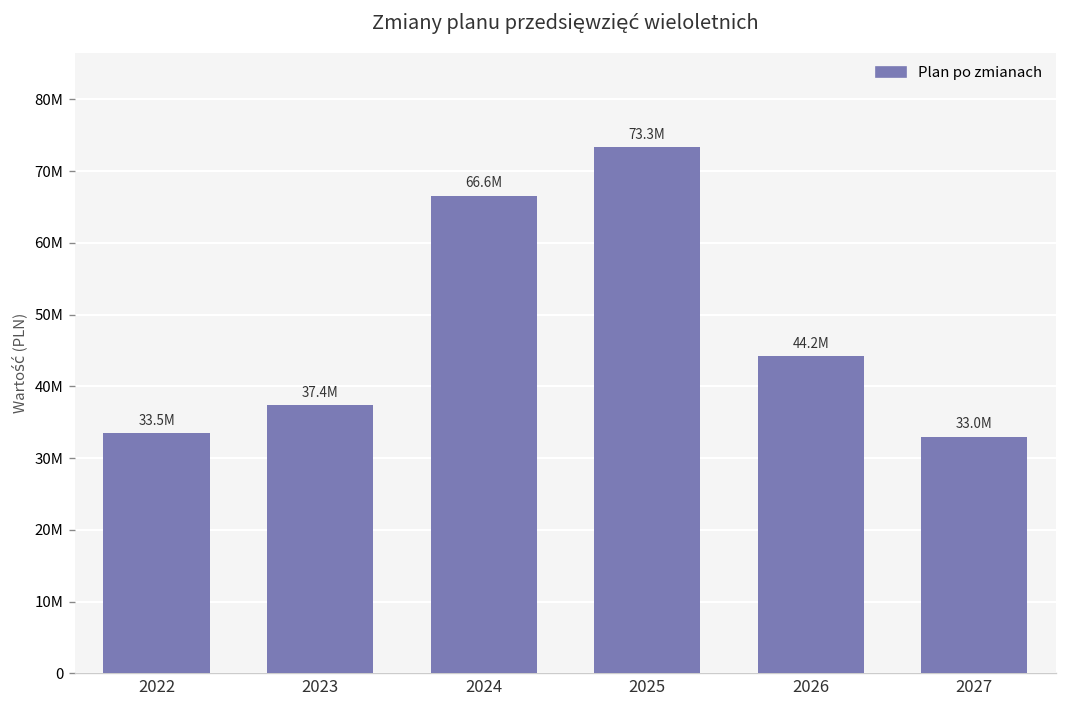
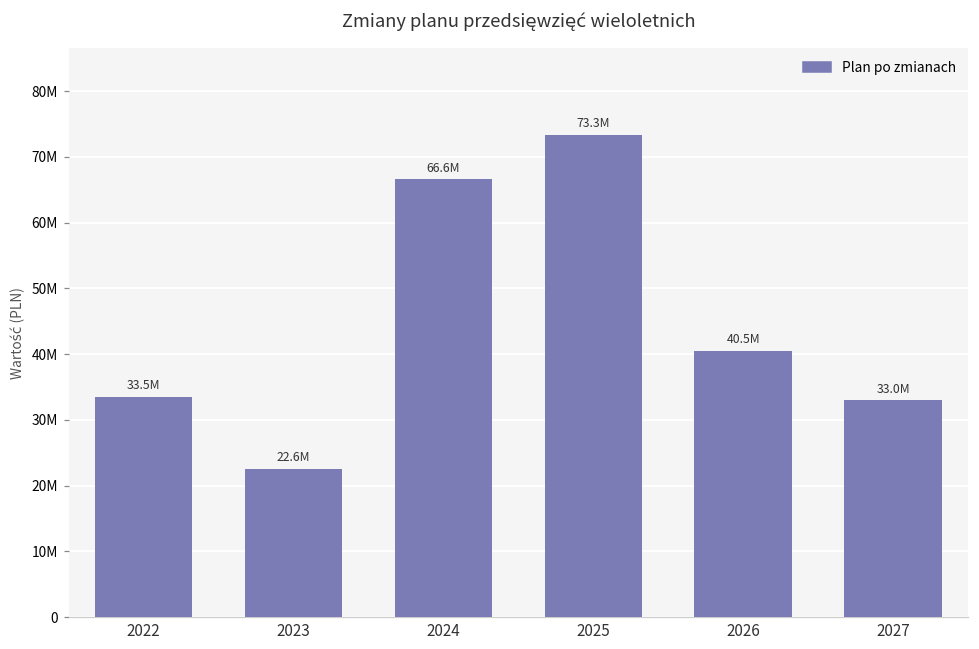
2023: 37.4M -> 22.6M
2026: 44.2M -> 40.5M
